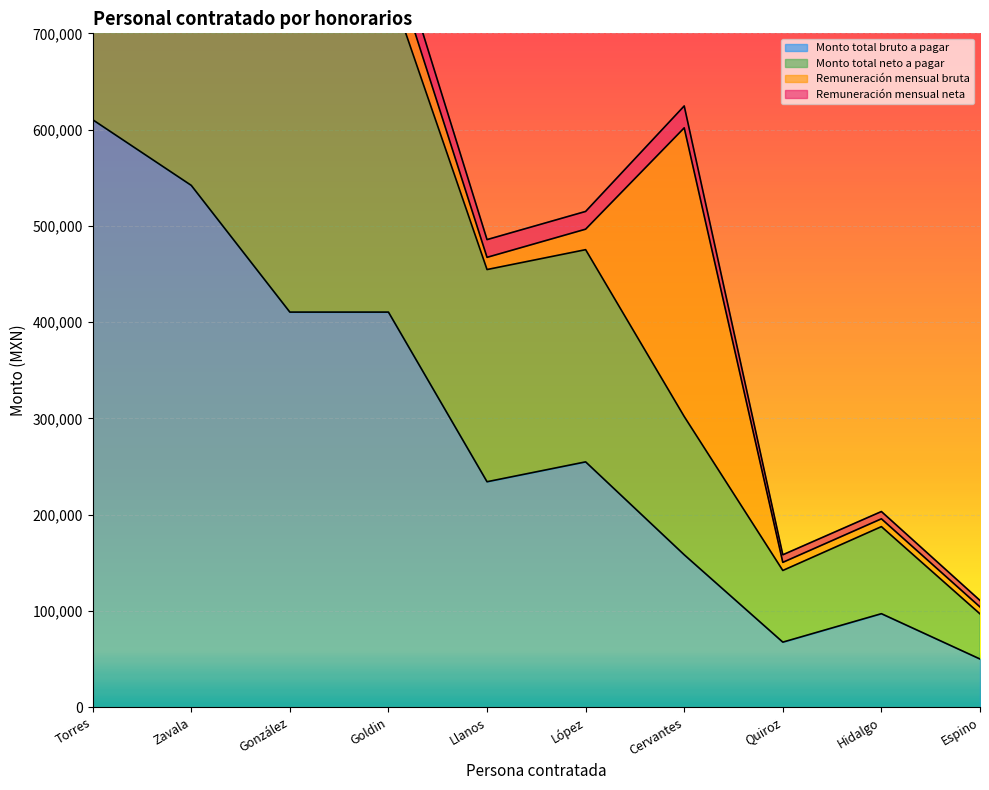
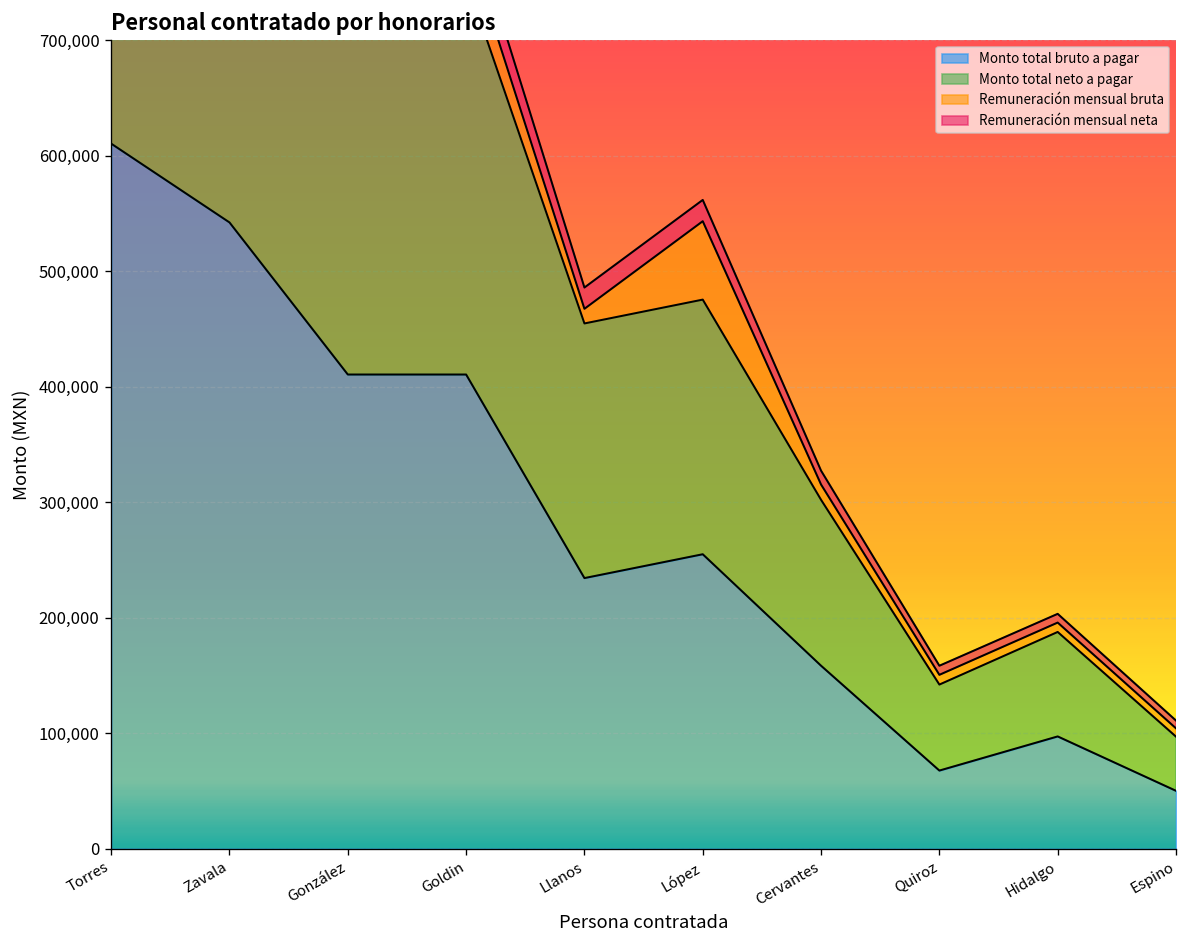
Remuneración mensual bruta, López: 20,000 -> 70,000
Remuneración mensual bruta, Cervantes: 300,000 -> 10,000
Remuneración mensual neta, Cervantes: 20,000 -> 10,000
